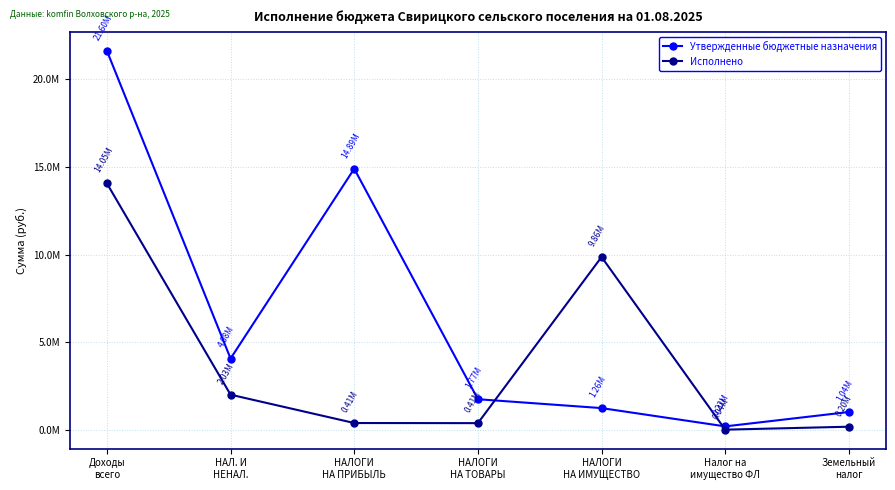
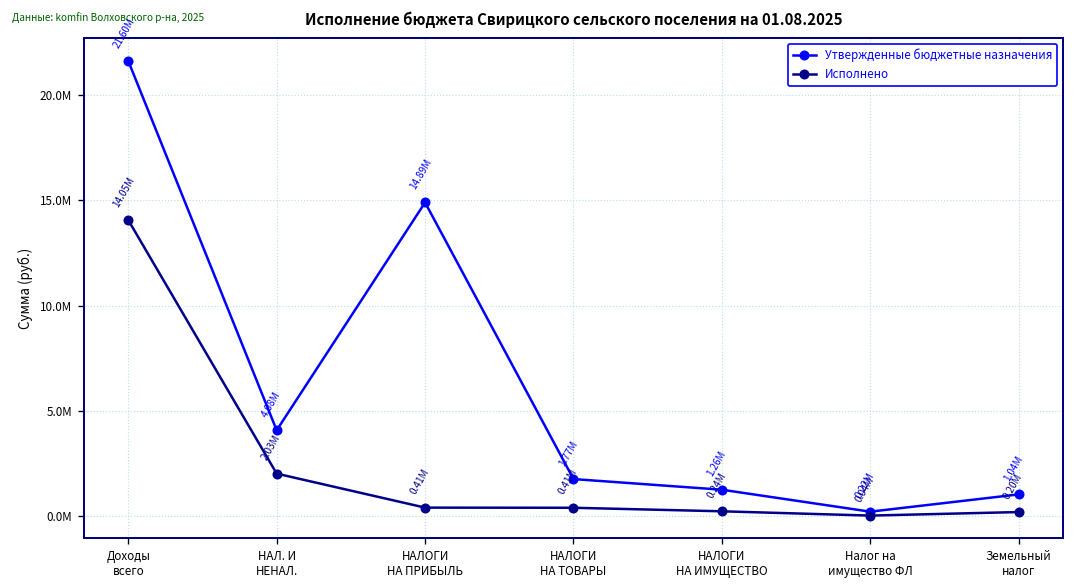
Исполнено, НАЛОГИ НА ИМУЩЕСТВО: 9.86M -> 0.24M
